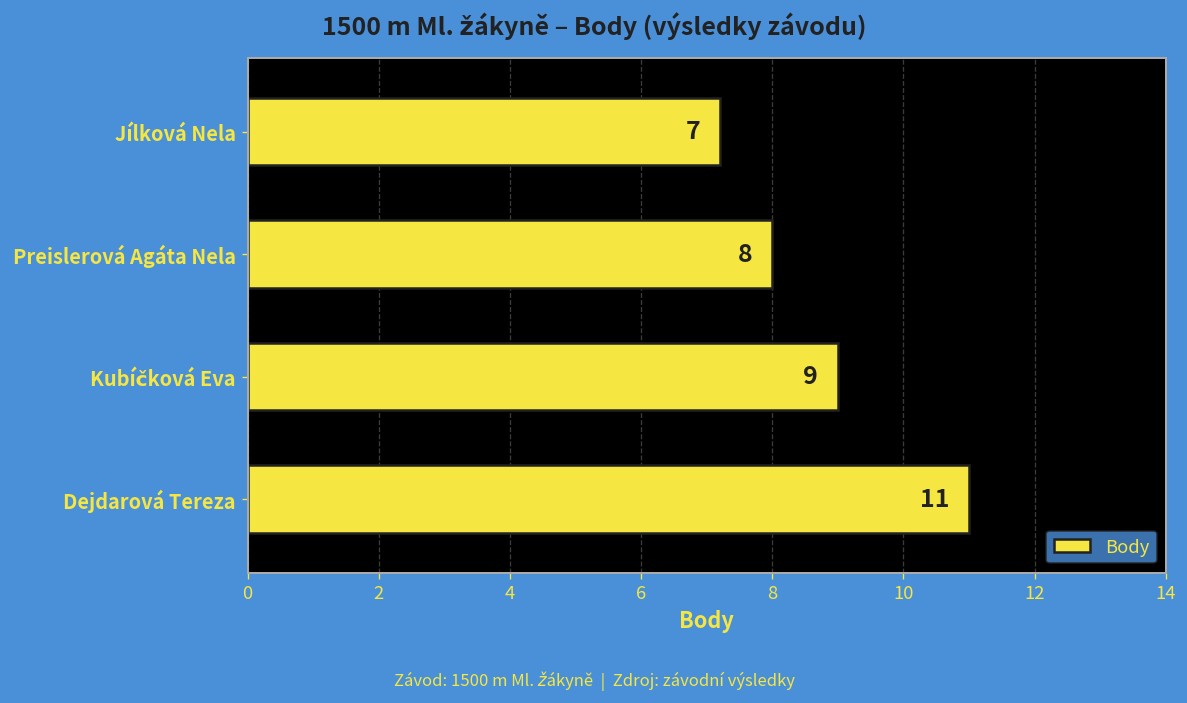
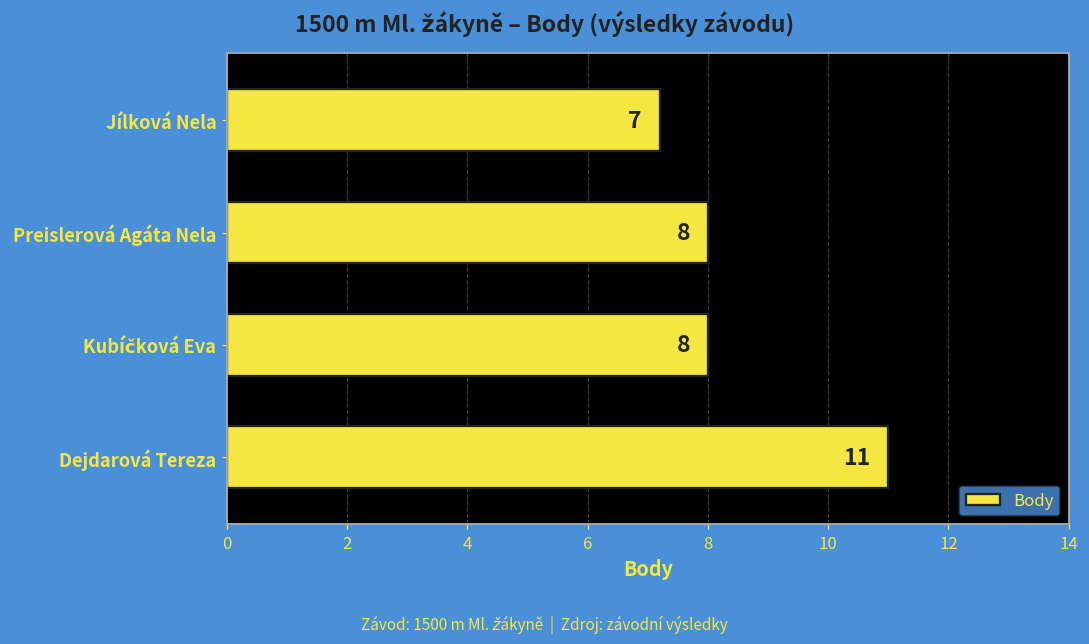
Kubíčková Eva: 9 -> 8
